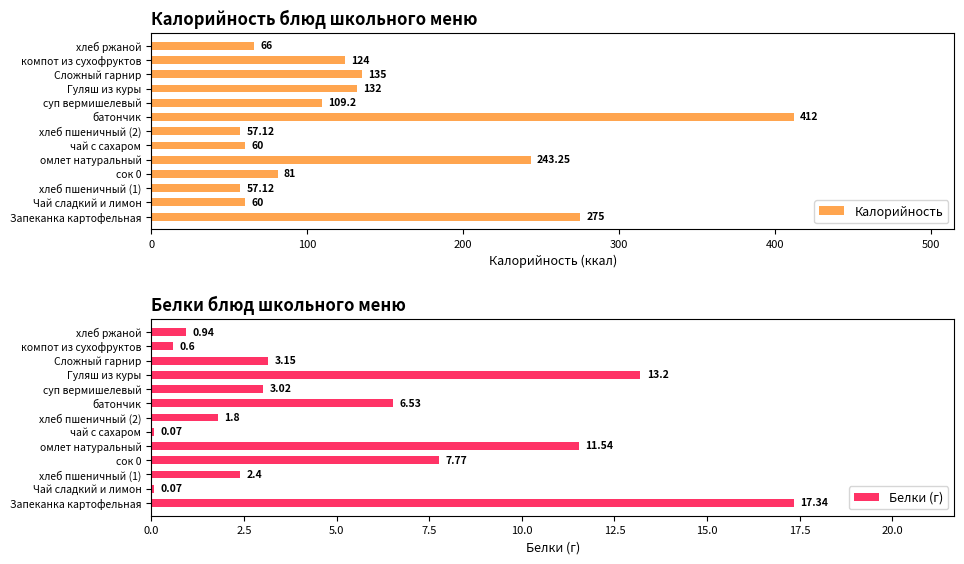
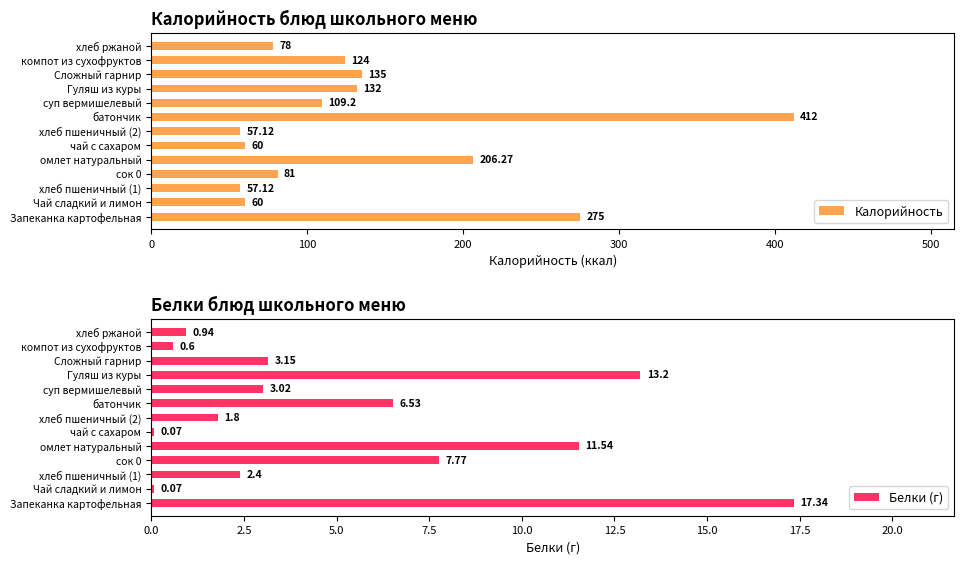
Калорийность блюд школьного меню, хлеб ржаной: 66 -> 78
Калорийность блюд школьного меню, омлет натуральный: 243.25 -> 206.27
